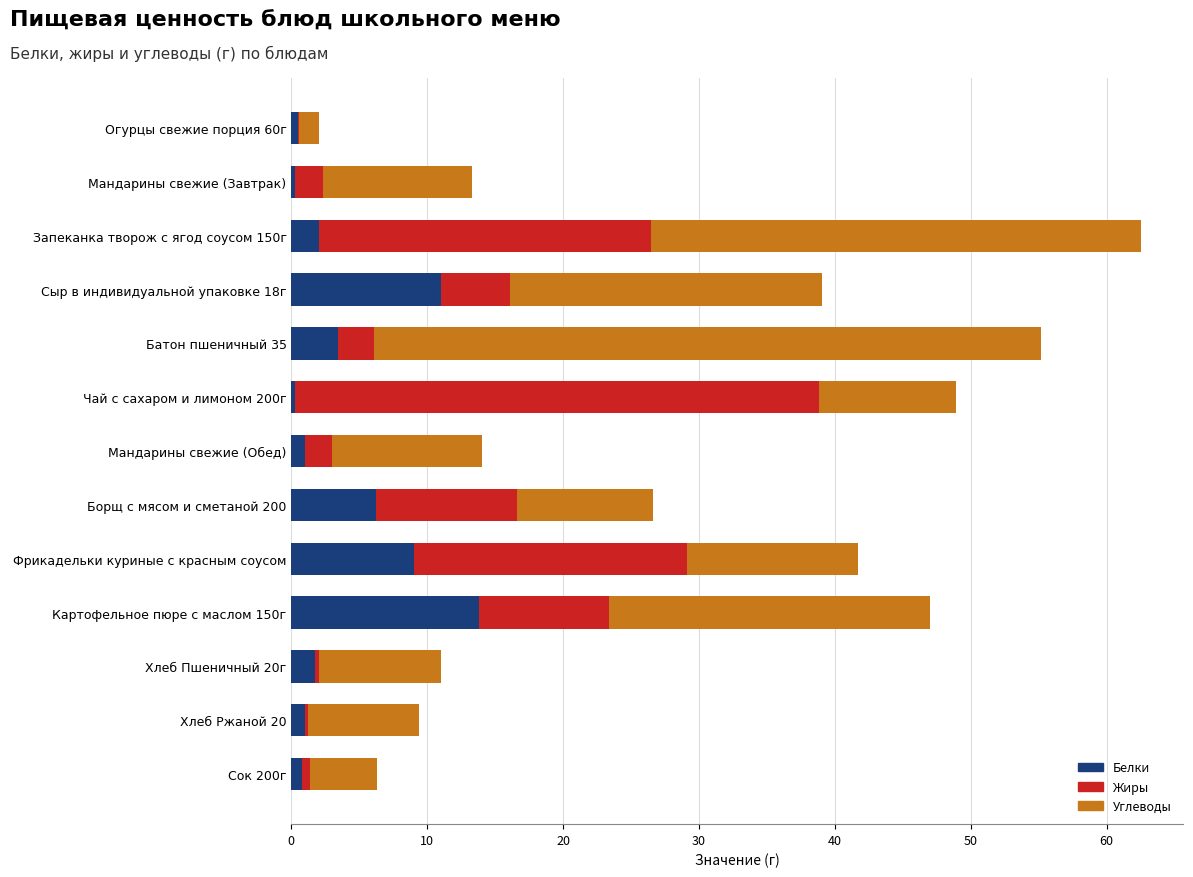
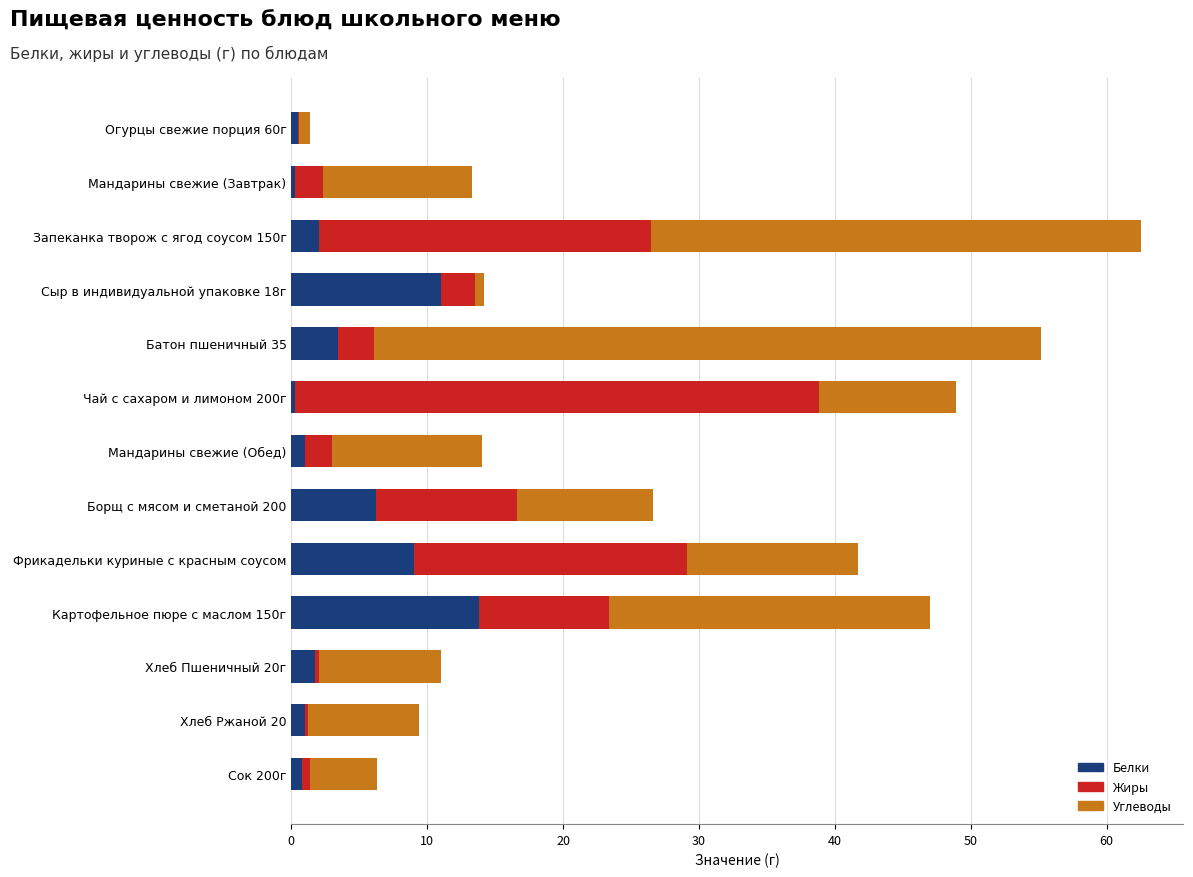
Углеводы, Огурцы свежие порция 60г: 1.5 -> 0.8
Жиры, Сыр в индивидуальной упаковке 18г: 5.1 -> 2.5
Углеводы, Сыр в индивидуальной упаковке 18г: 23.0 -> 0.7
